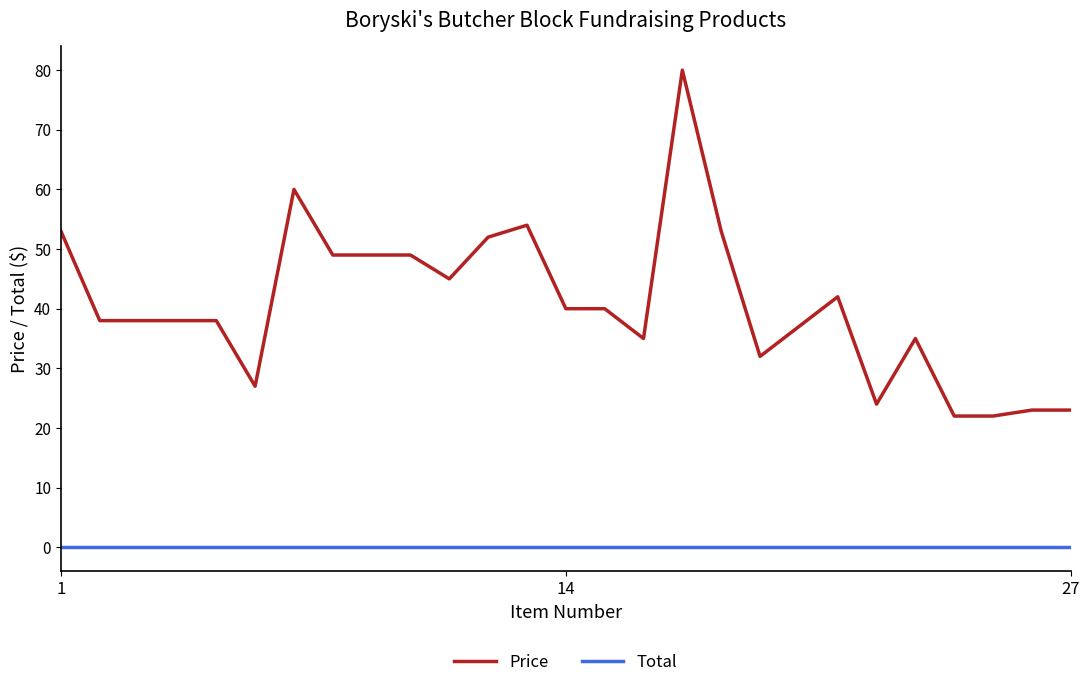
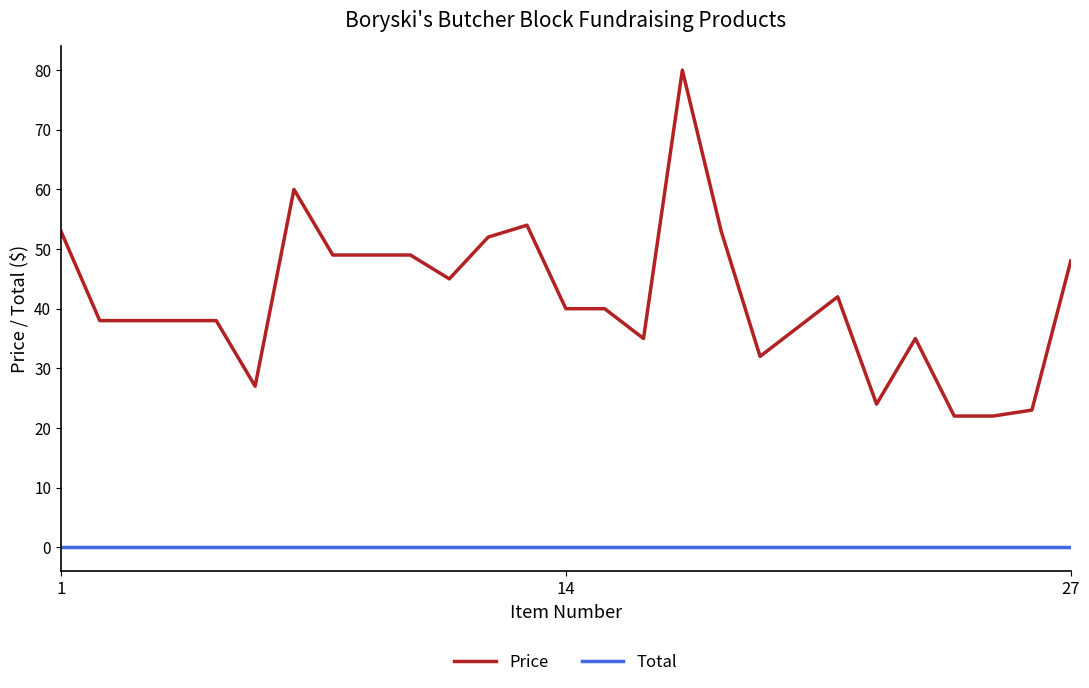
Price, 27: 23 -> 48
